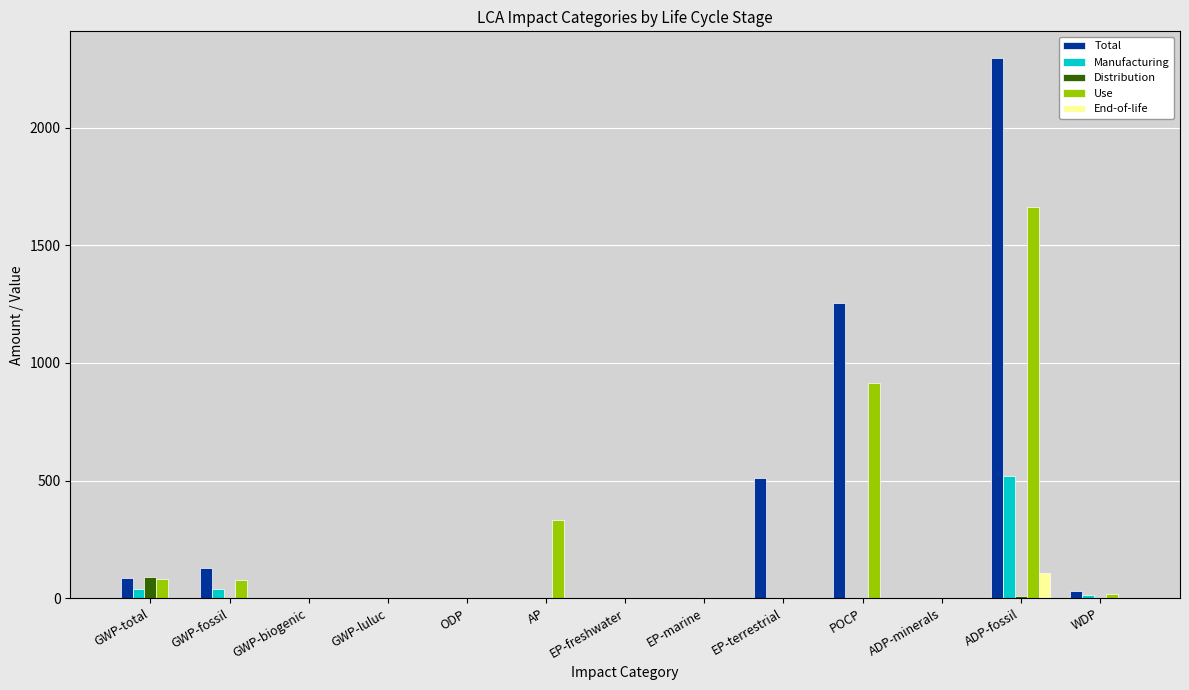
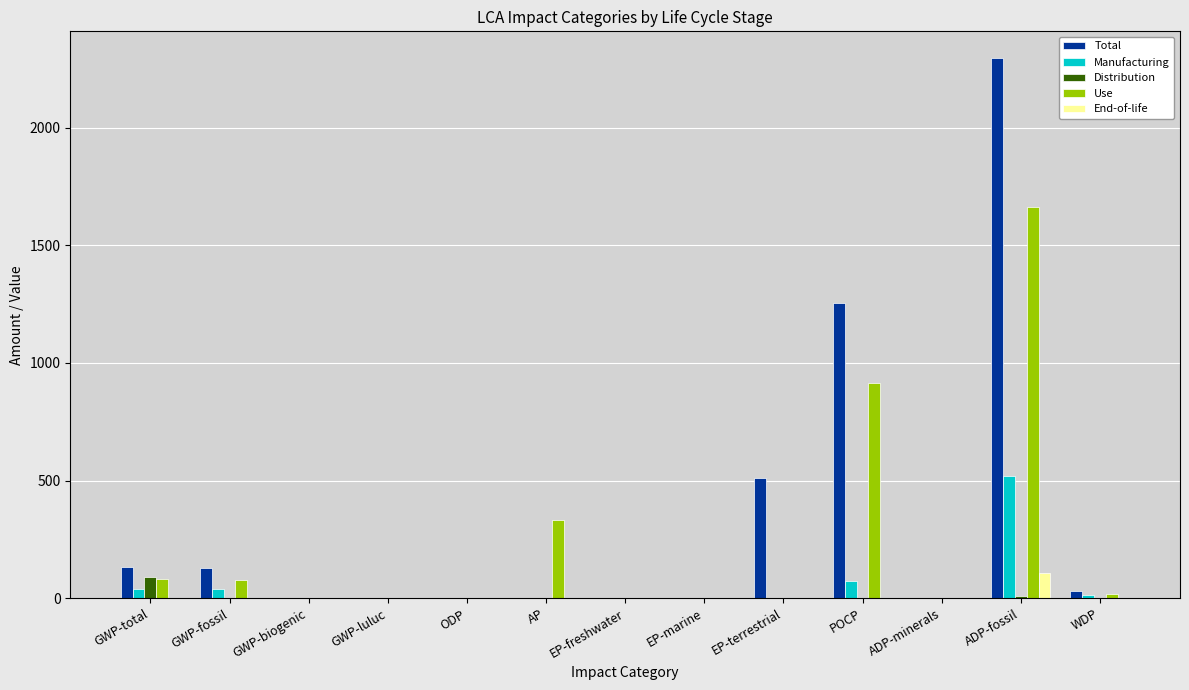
Total, GWP-total: 90 -> 130
Manufacturing, POCP: 0 -> 80
